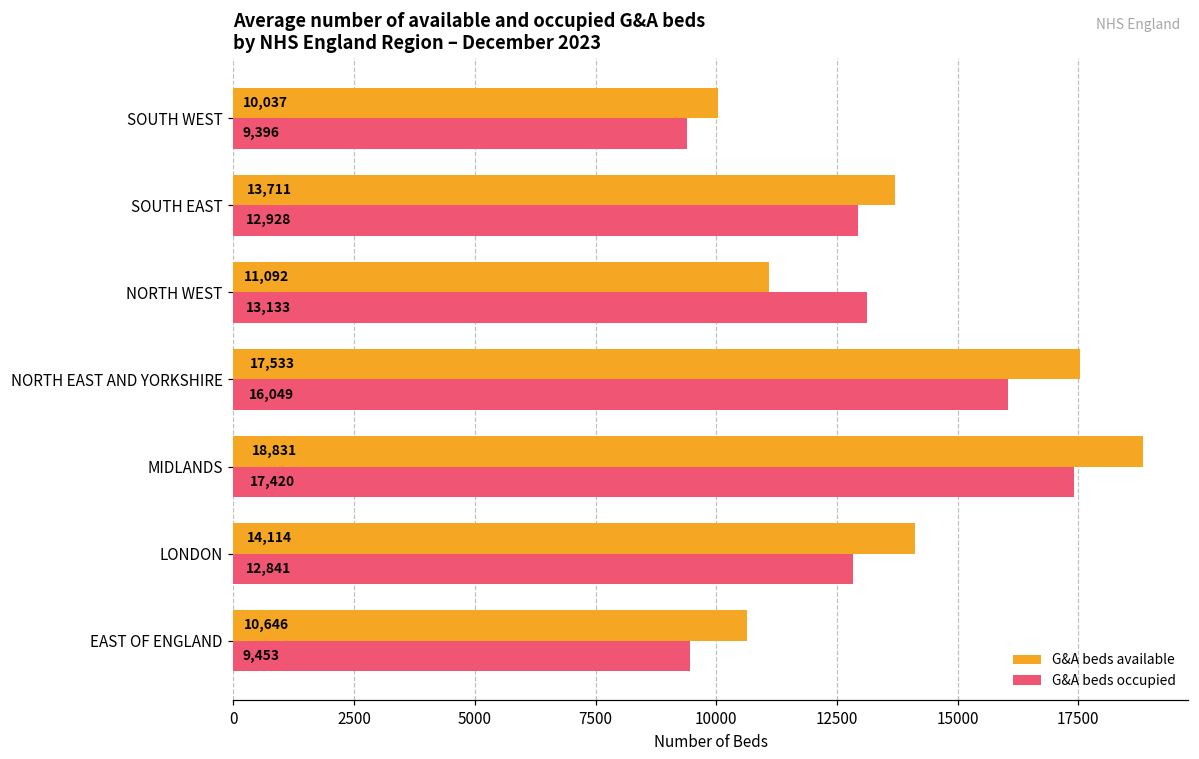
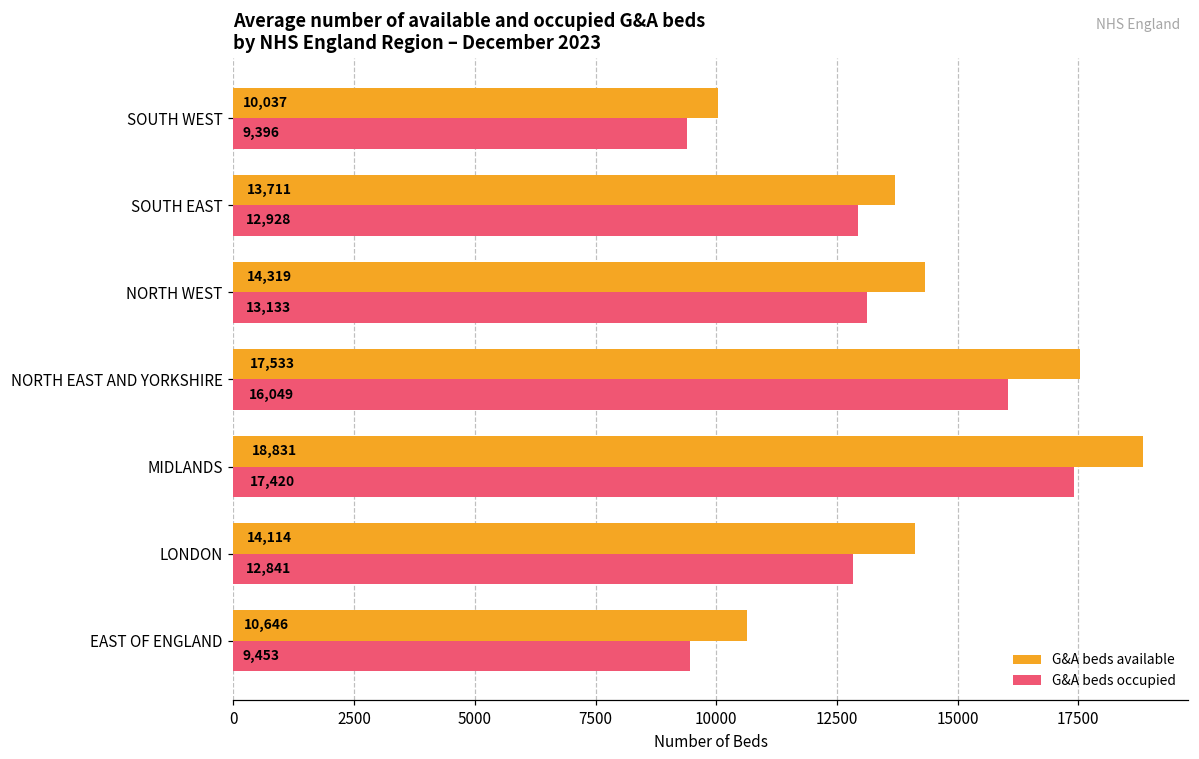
G&A beds available, NORTH WEST: 11,092 -> 14,319
